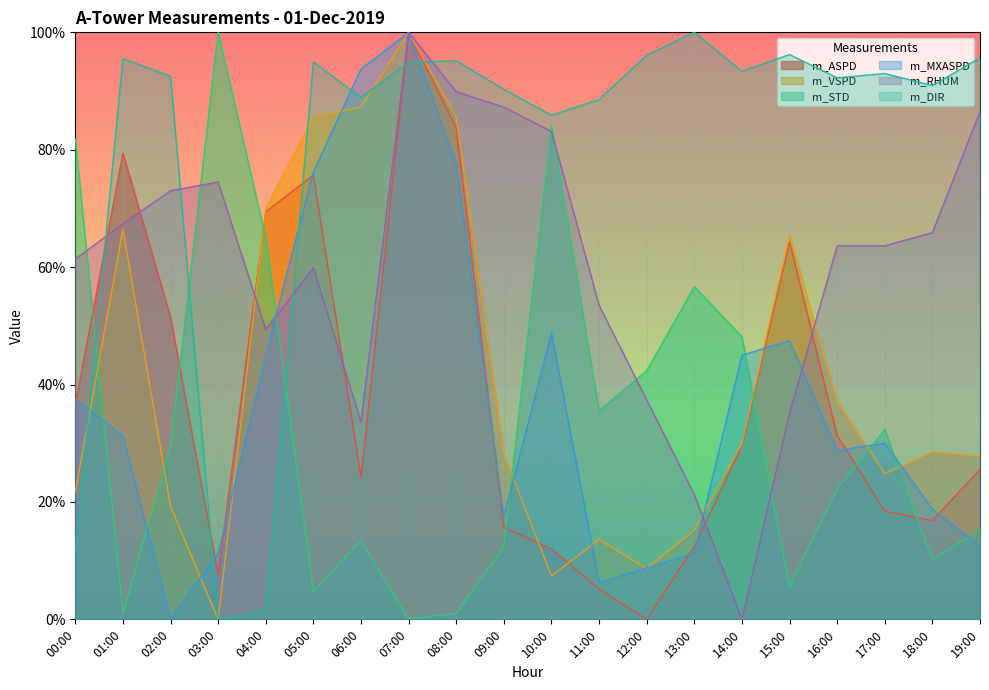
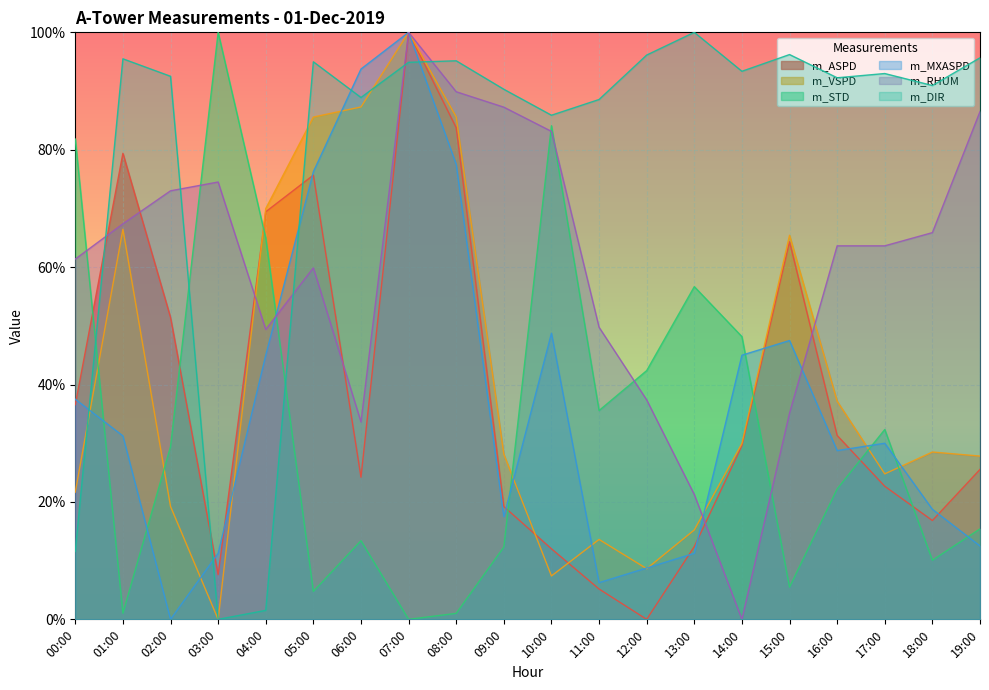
m_ASPD, 09:00: 16% -> 19%
m_RHUM, 11:00: 54% -> 50%
m_ASPD, 17:00: 18% -> 23%
